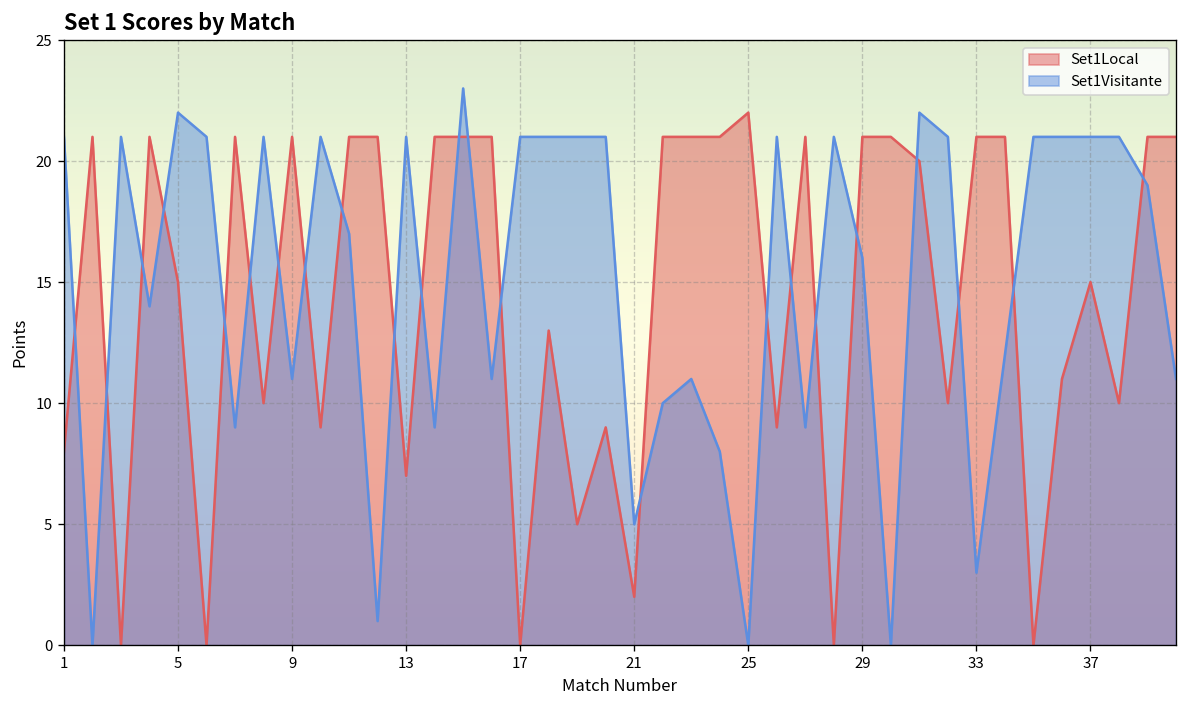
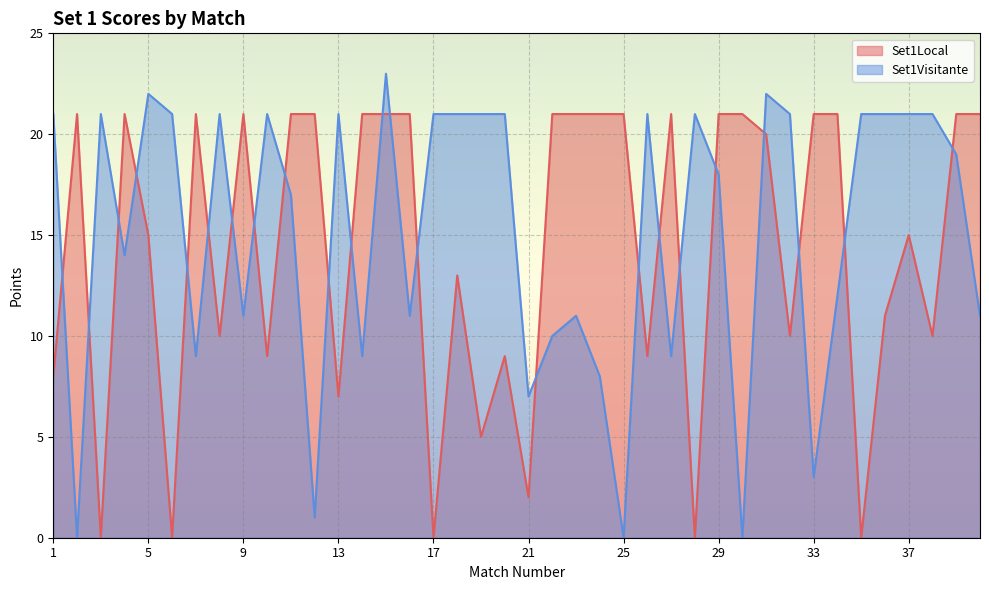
Set1Visitante, 21: 5 -> 7
Set1Local, 25: 22 -> 21
Set1Visitante, 29: 16 -> 18
